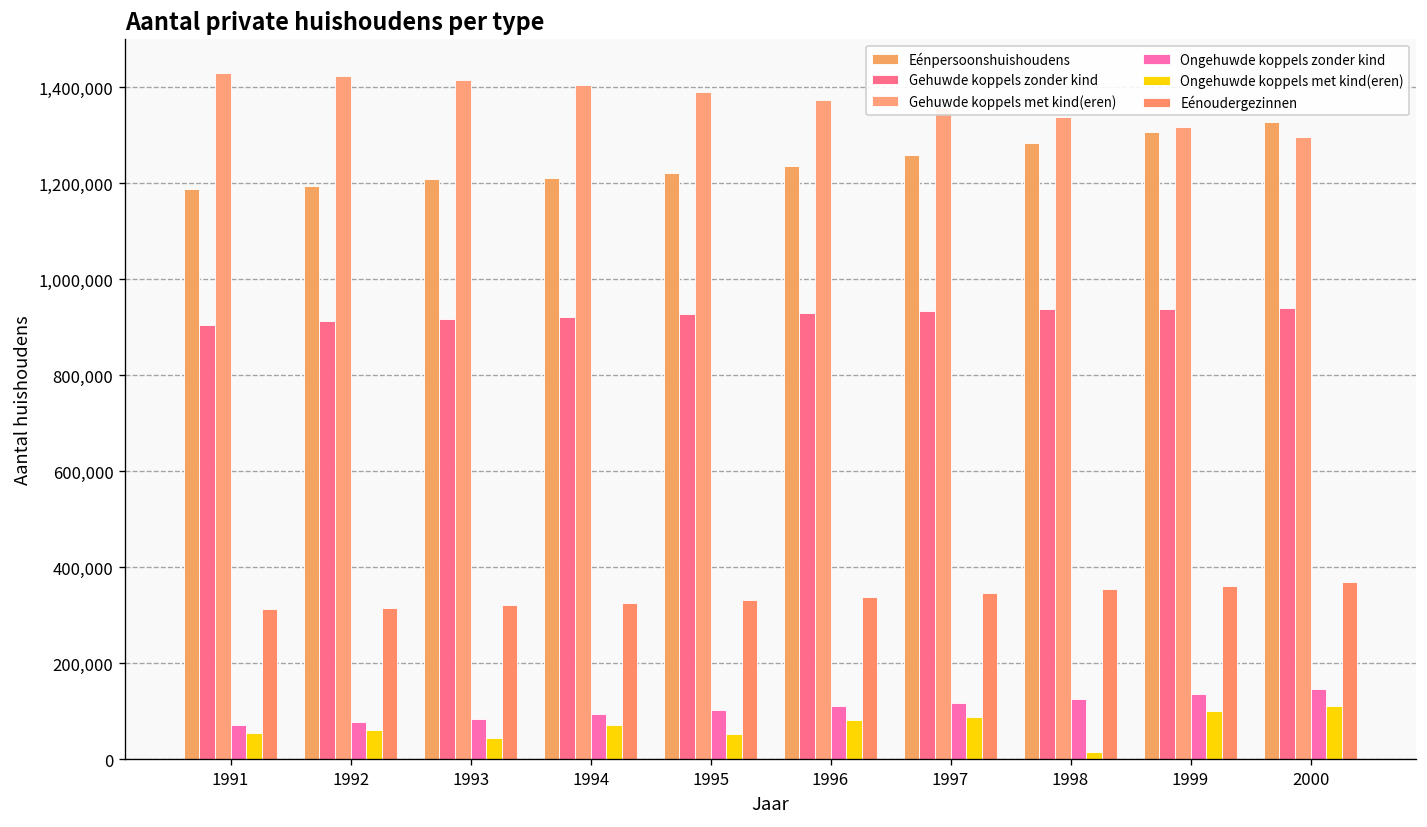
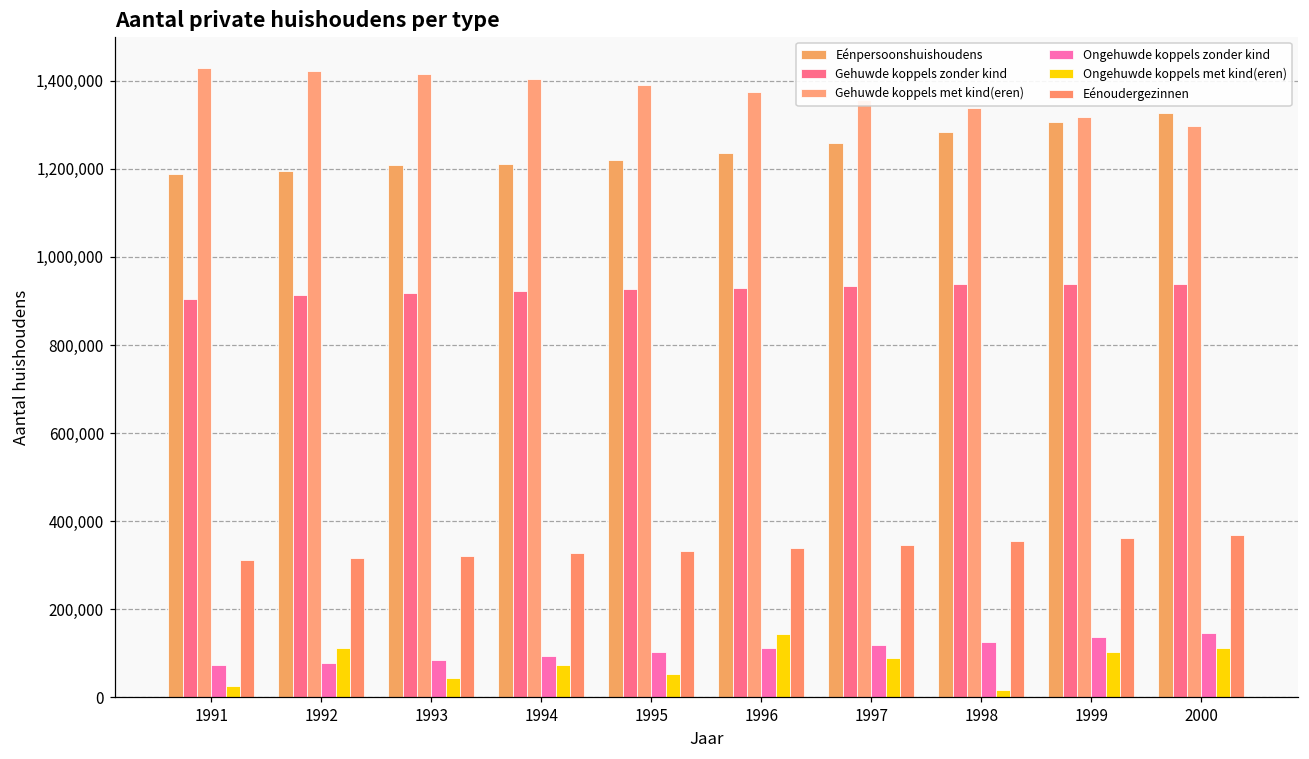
Ongehuwde koppels met kind(eren), 1991: 60,000 -> 30,000
Ongehuwde koppels met kind(eren), 1992: 60,000 -> 110,000
Ongehuwde koppels met kind(eren), 1996: 80,000 -> 140,000
